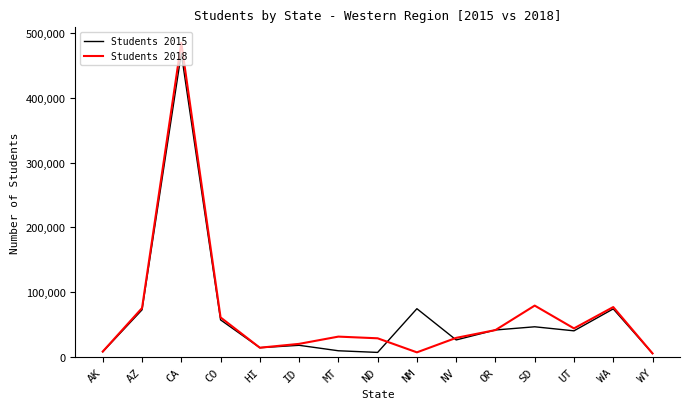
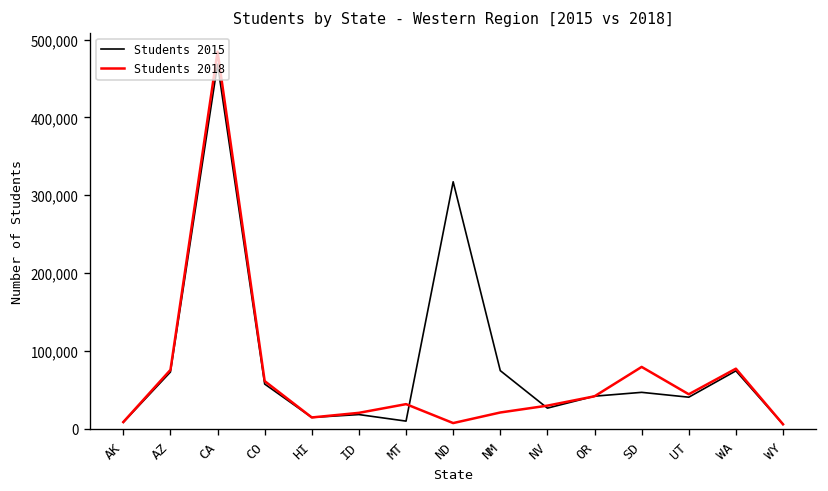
Students 2015, ND: 10,000 -> 320,000
Students 2018, ND: 30,000 -> 10,000
Students 2018, NM: 10,000 -> 20,000
